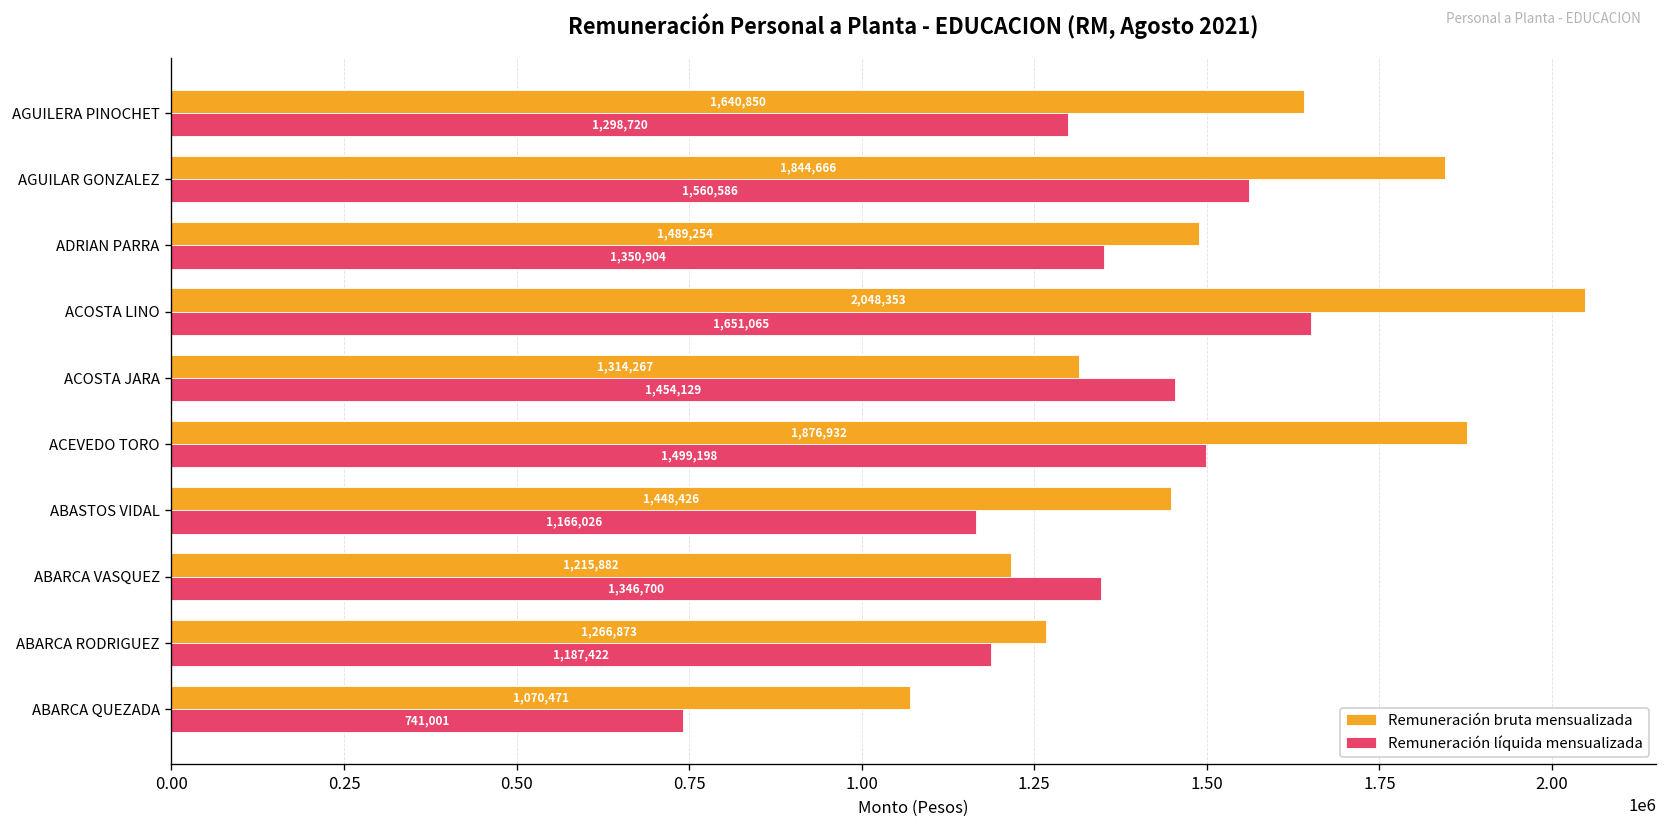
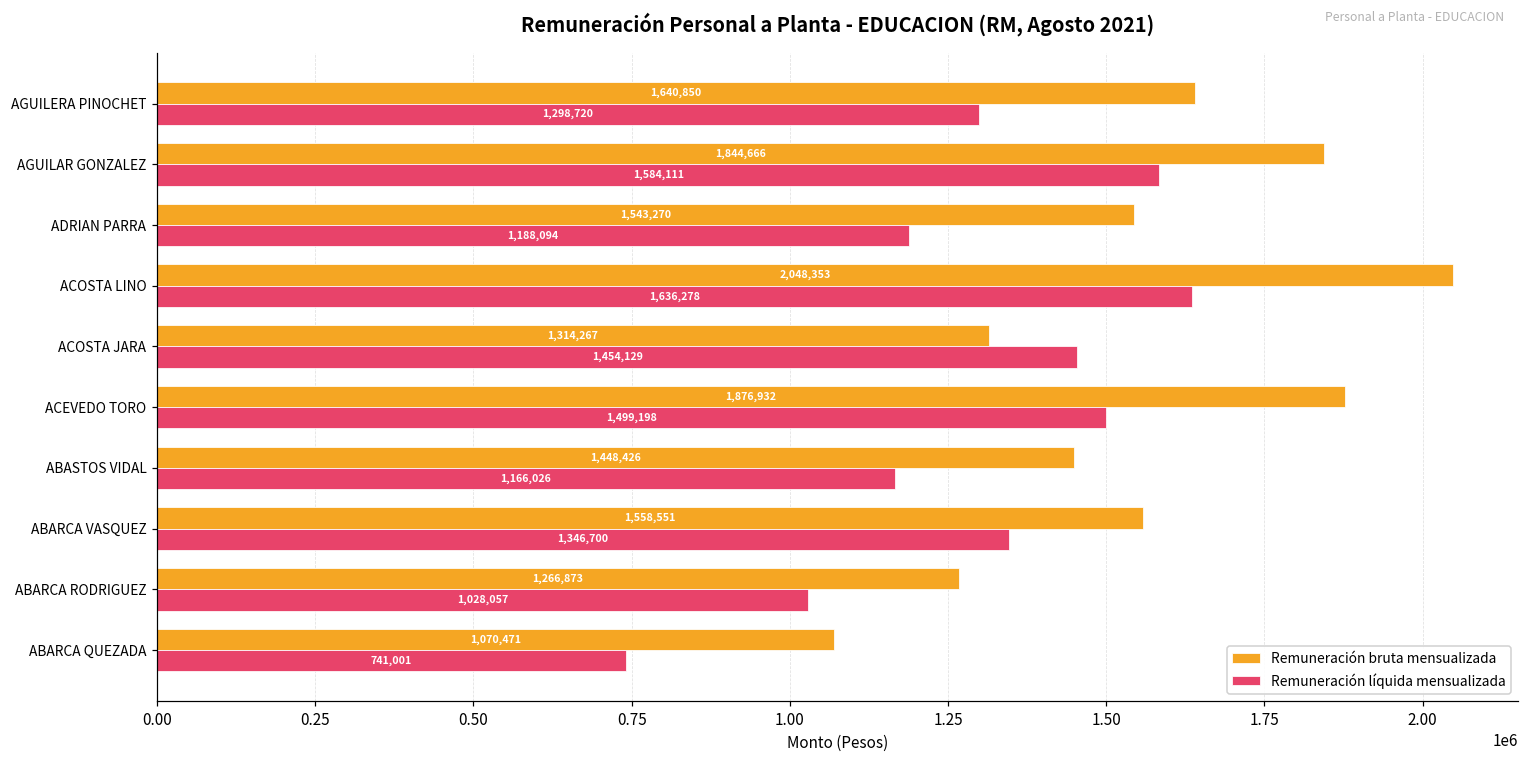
Remuneración líquida mensualizada, AGUILAR GONZALEZ: 1,560,586 -> 1,584,111
Remuneración bruta mensualizada, ADRIAN PARRA: 1,489,254 -> 1,543,270
Remuneración líquida mensualizada, ADRIAN PARRA: 1,350,904 -> 1,188,094
Remuneración líquida mensualizada, ACOSTA LINO: 1,651,065 -> 1,636,278
Remuneración bruta mensualizada, ABARCA VASQUEZ: 1,215,882 -> 1,558,551
Remuneración líquida mensualizada, ABARCA RODRIGUEZ: 1,187,422 -> 1,028,057
